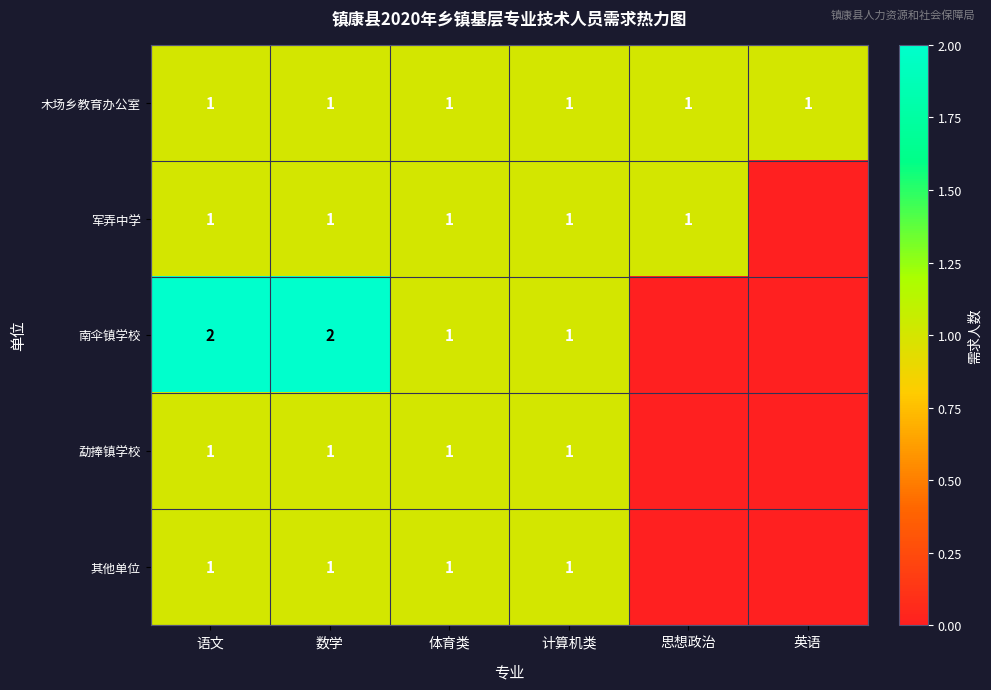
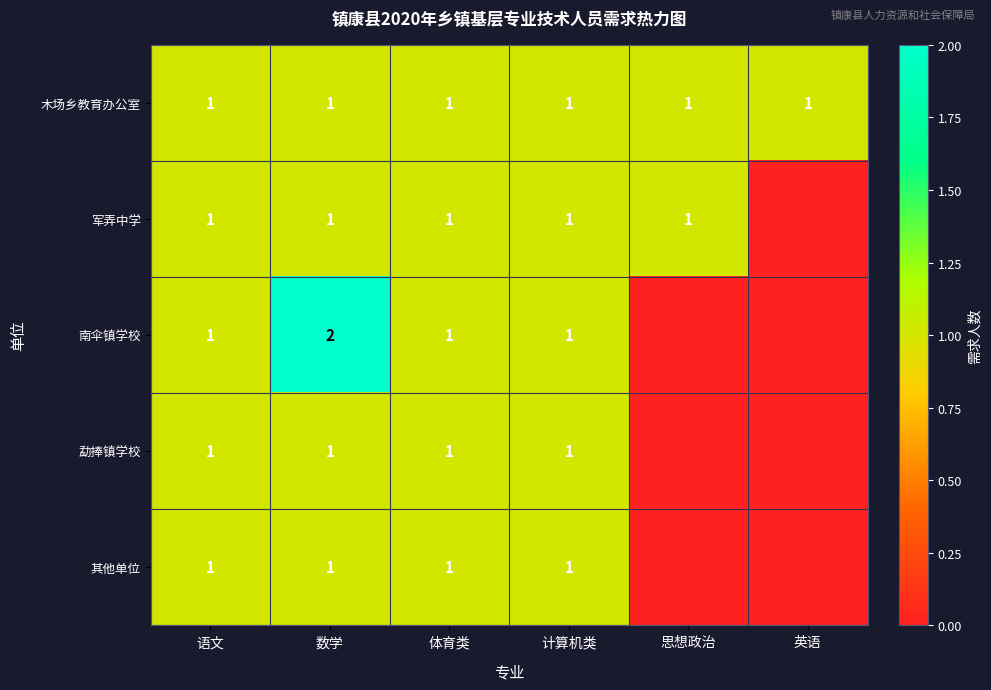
南伞镇学校, 语文: 2 -> 1
